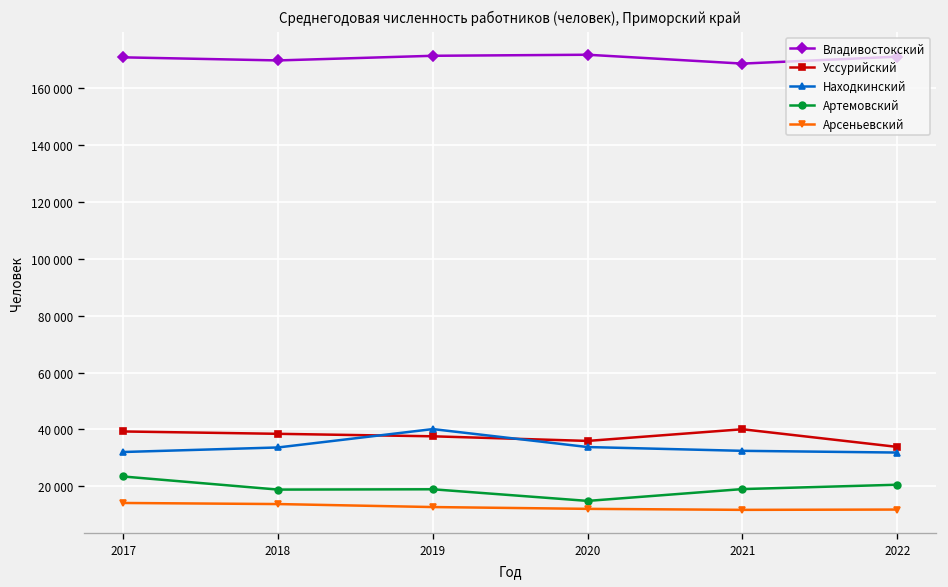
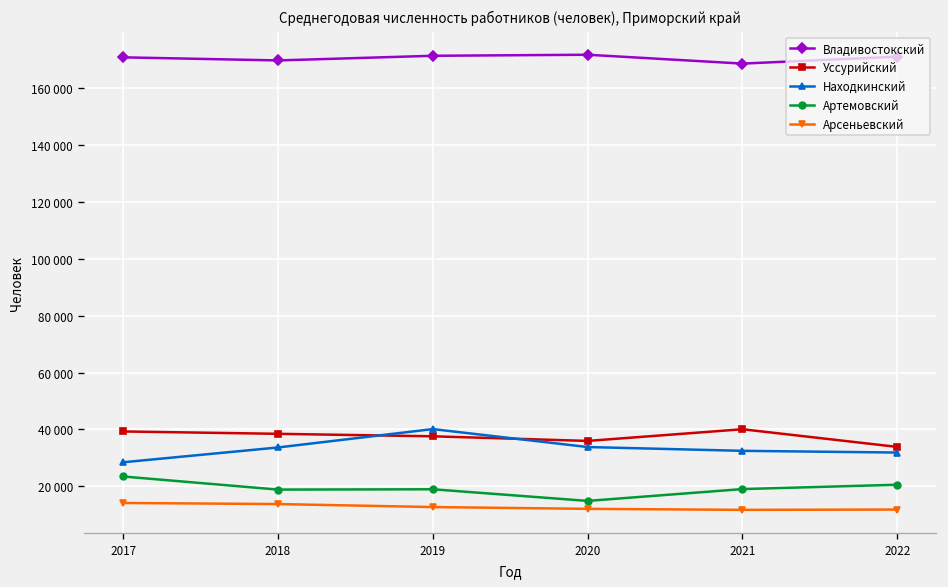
Находкинский, 2017: 32000 -> 28000
